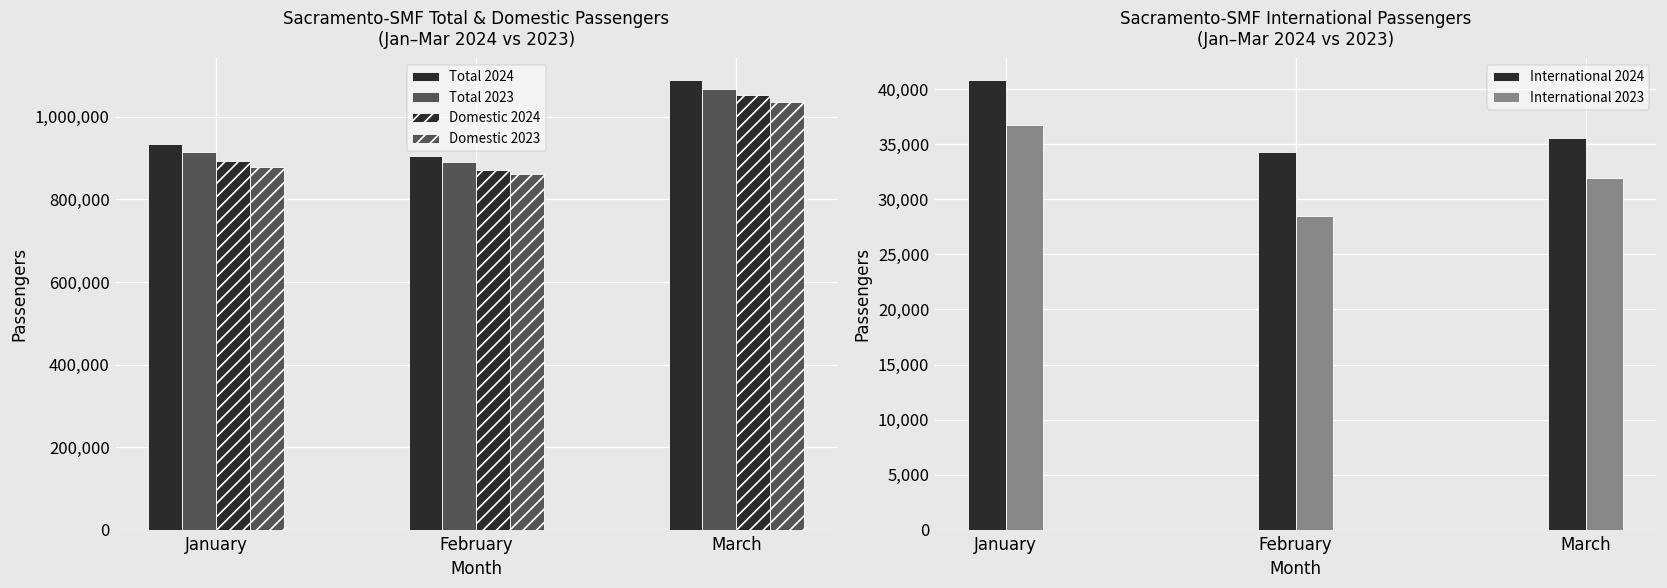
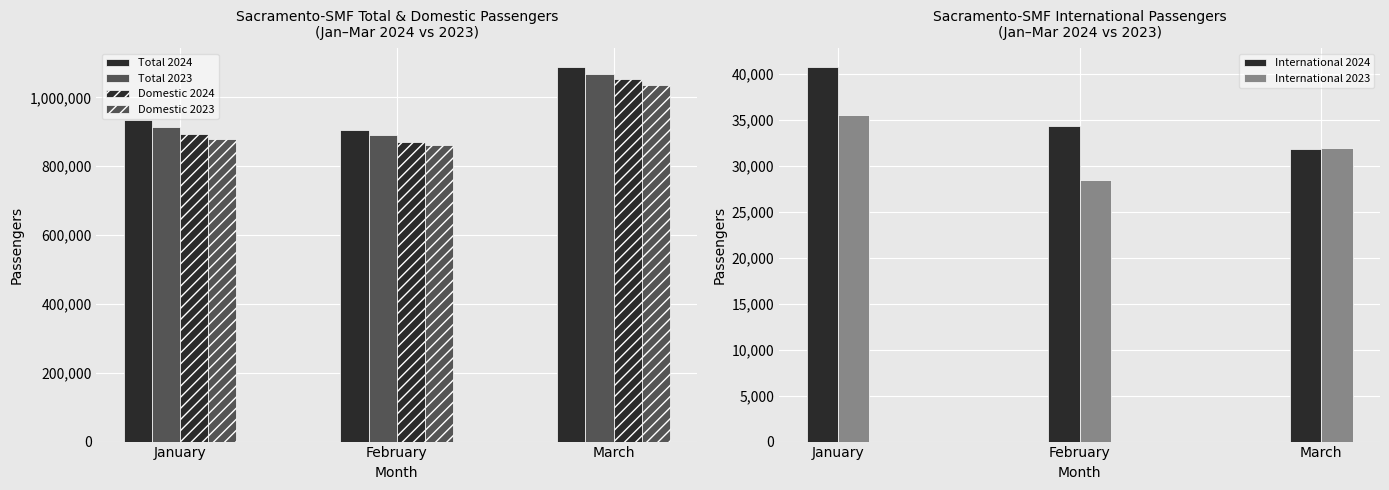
Sacramento-SMF International Passengers (Jan–Mar 2024 vs 2023), International 2023, January: 37,000 -> 36,000
Sacramento-SMF International Passengers (Jan–Mar 2024 vs 2023), International 2024, March: 36,000 -> 32,000
